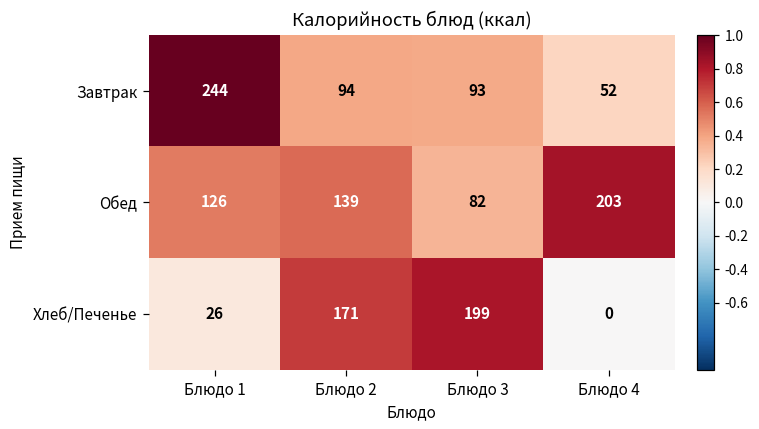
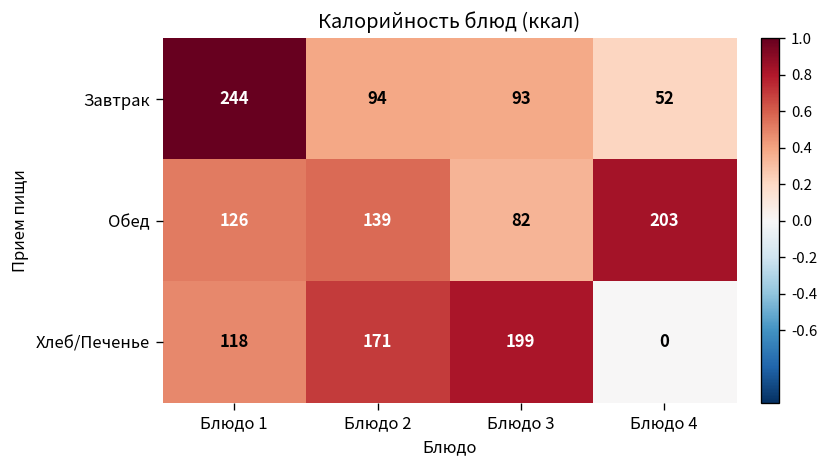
Хлеб/Печенье, Блюдо 1: 26 -> 118
